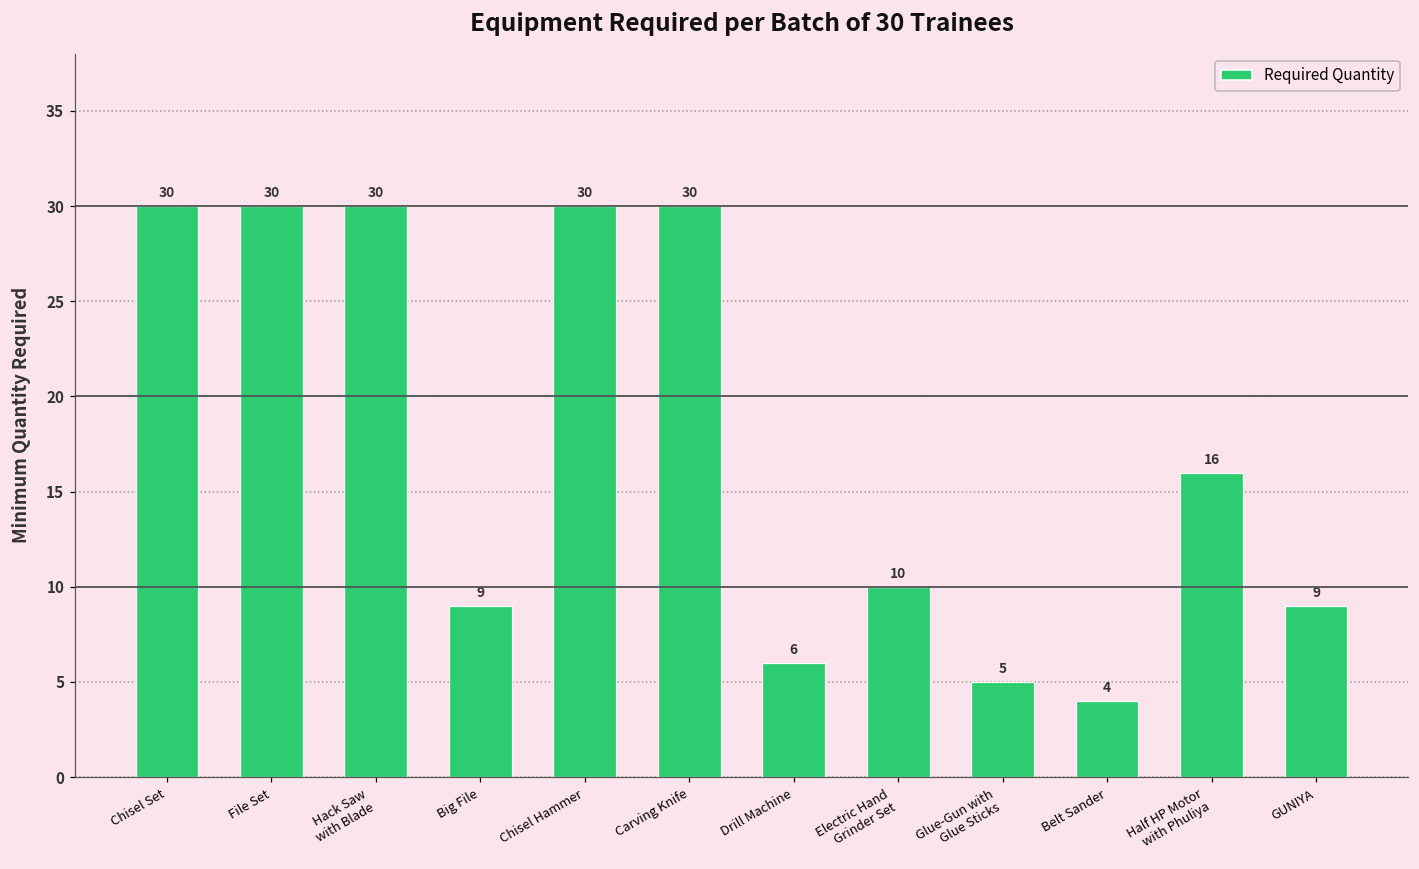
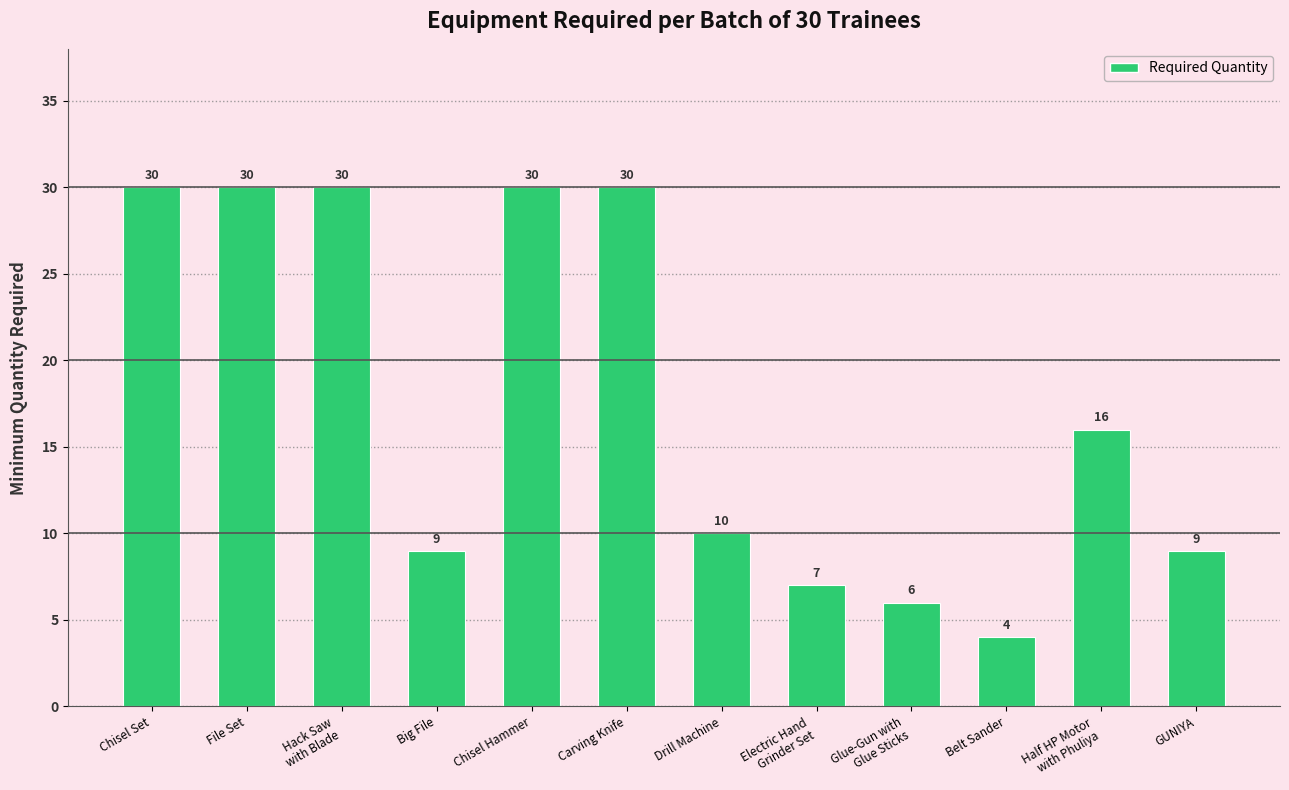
Drill Machine: 6 -> 10
Electric Hand Grinder Set: 10 -> 7
Glue-Gun with Glue Sticks: 5 -> 6
